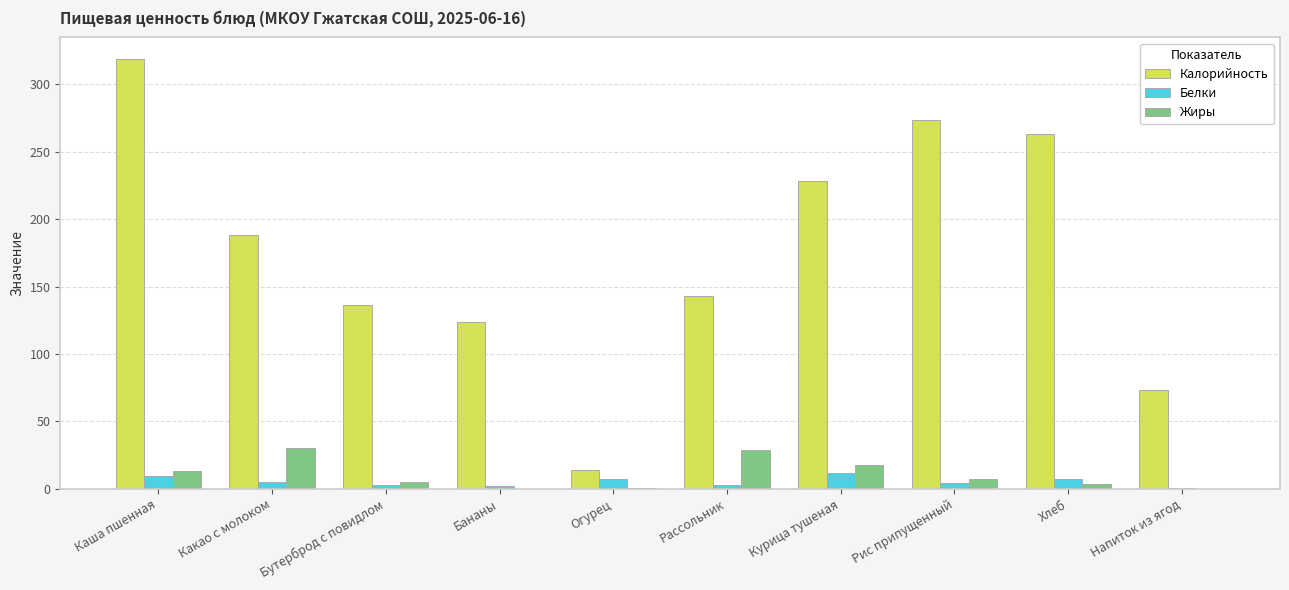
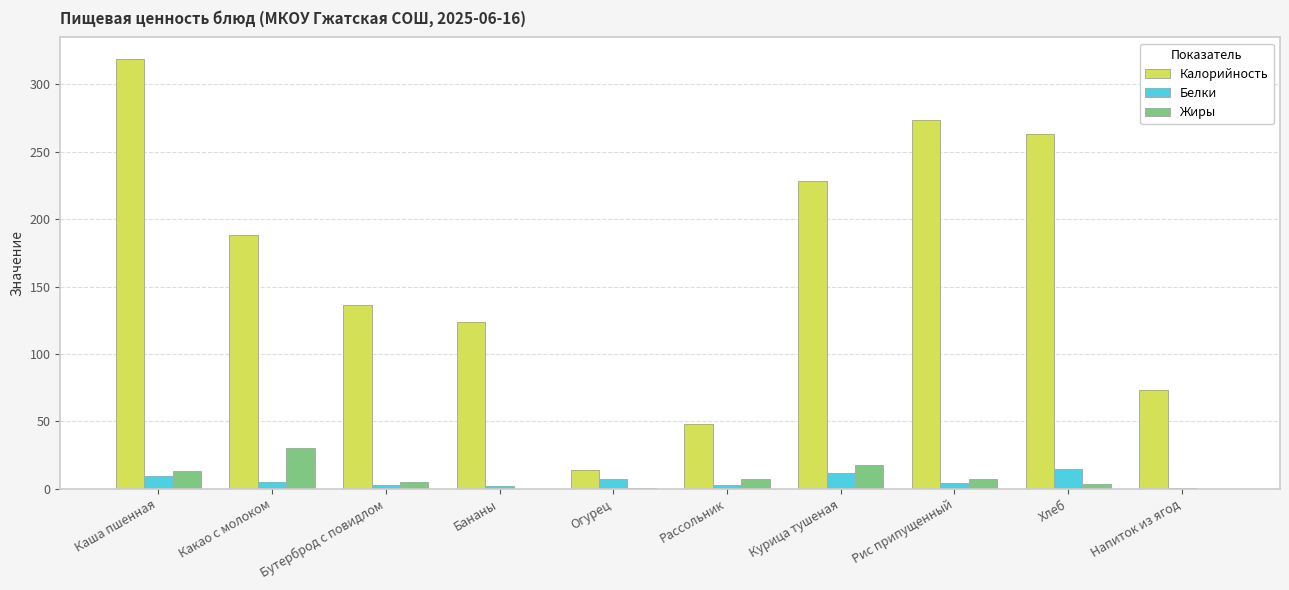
Калорийность, Рассольник: 143 -> 48
Жиры, Рассольник: 28 -> 7
Белки, Хлеб: 7 -> 14
